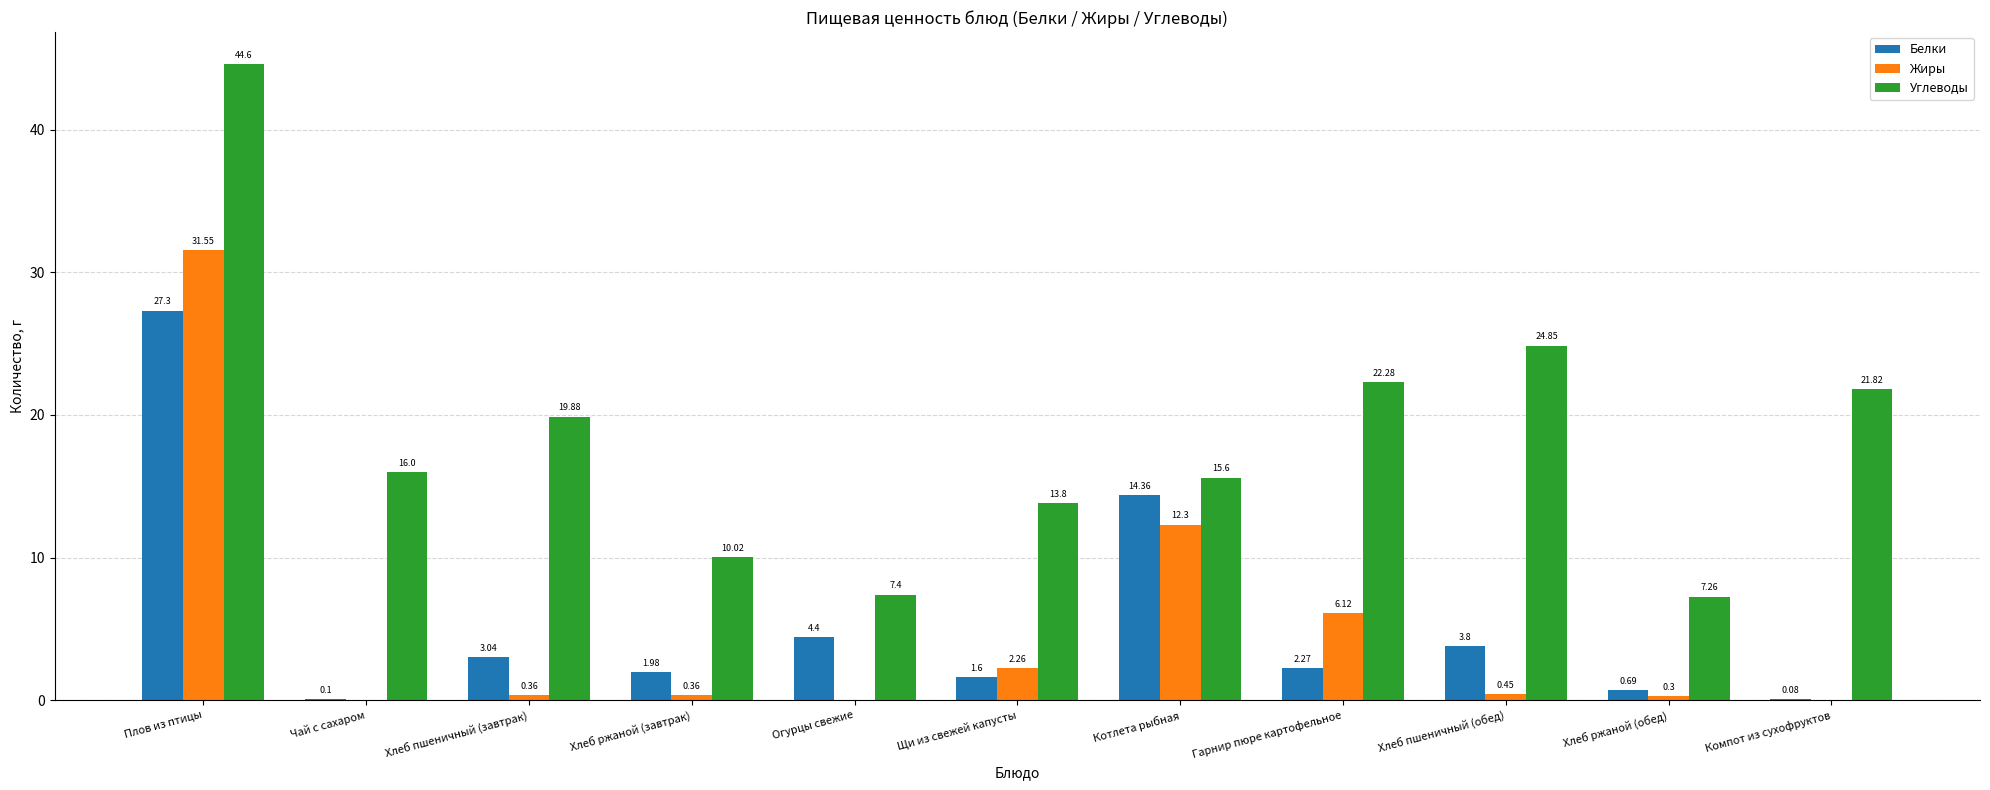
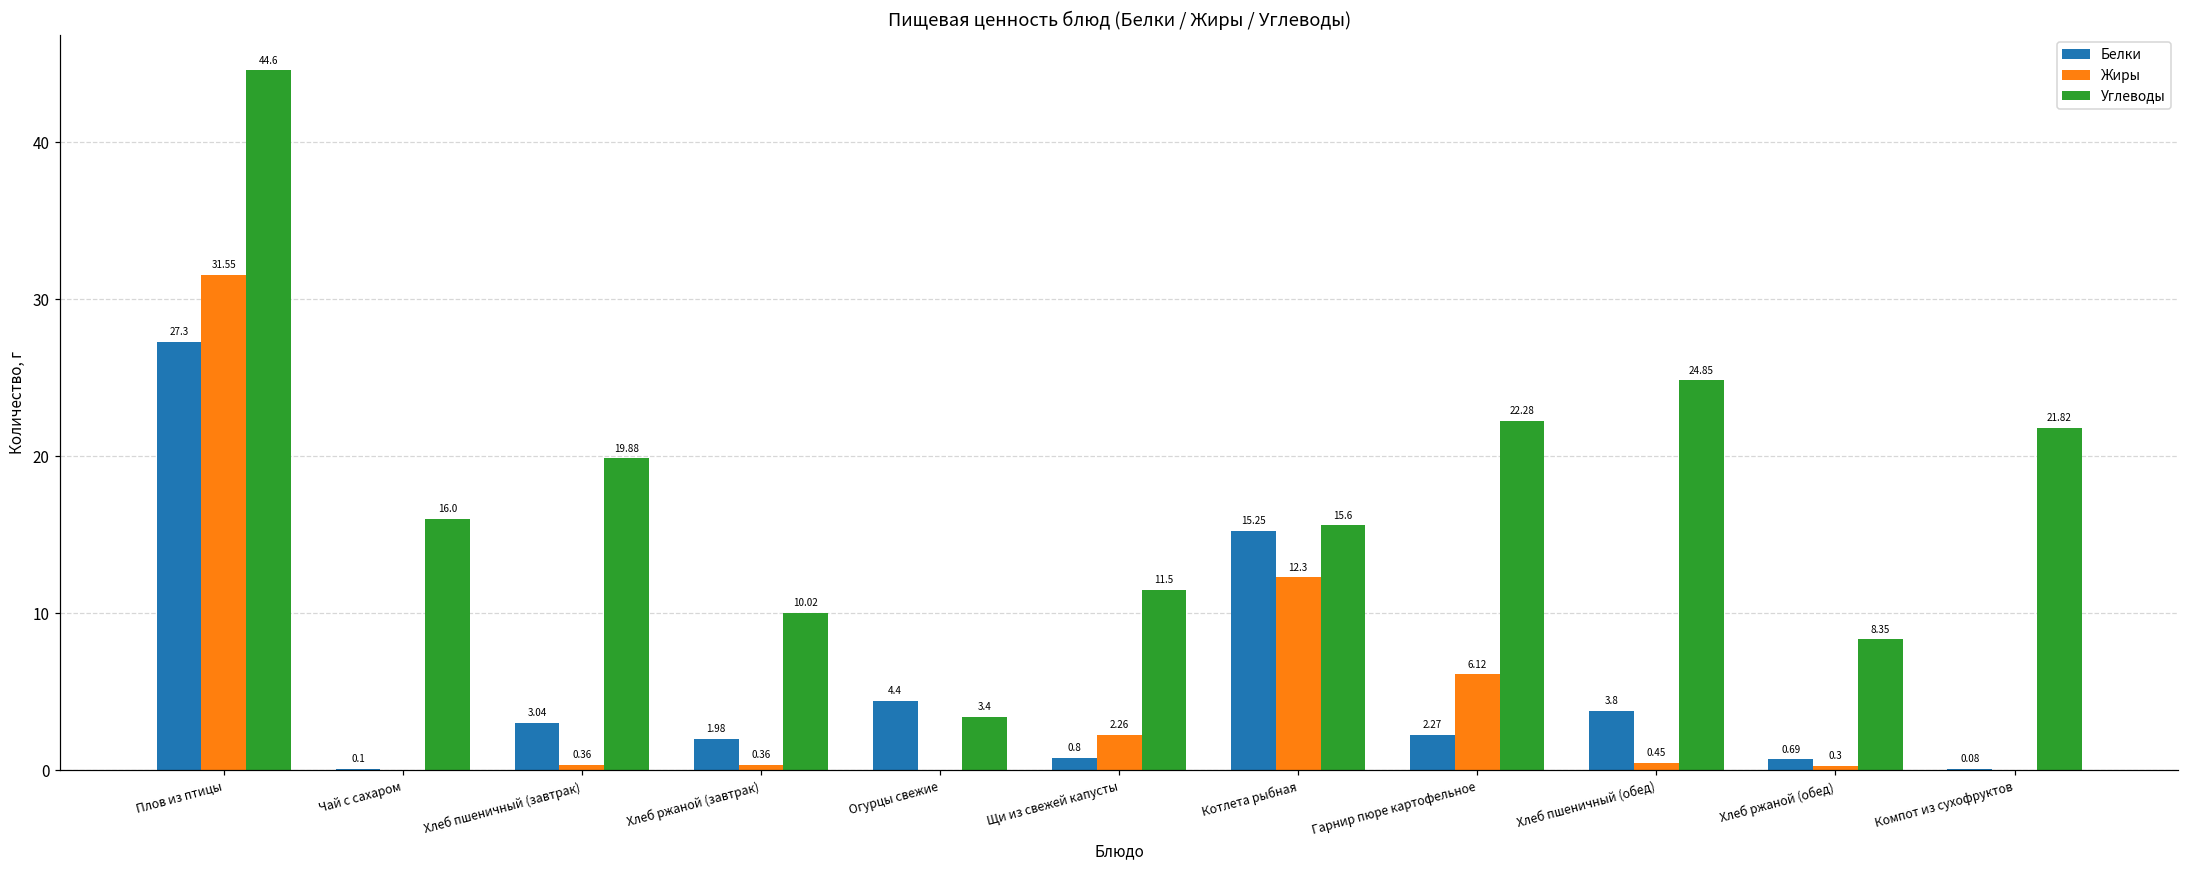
Углеводы, Огурцы свежие: 7.4 -> 3.4
Белки, Щи из свежей капусты: 1.6 -> 0.8
Углеводы, Щи из свежей капусты: 13.8 -> 11.5
Белки, Котлета рыбная: 14.36 -> 15.25
Углеводы, Хлеб ржаной (обед): 7.26 -> 8.35
